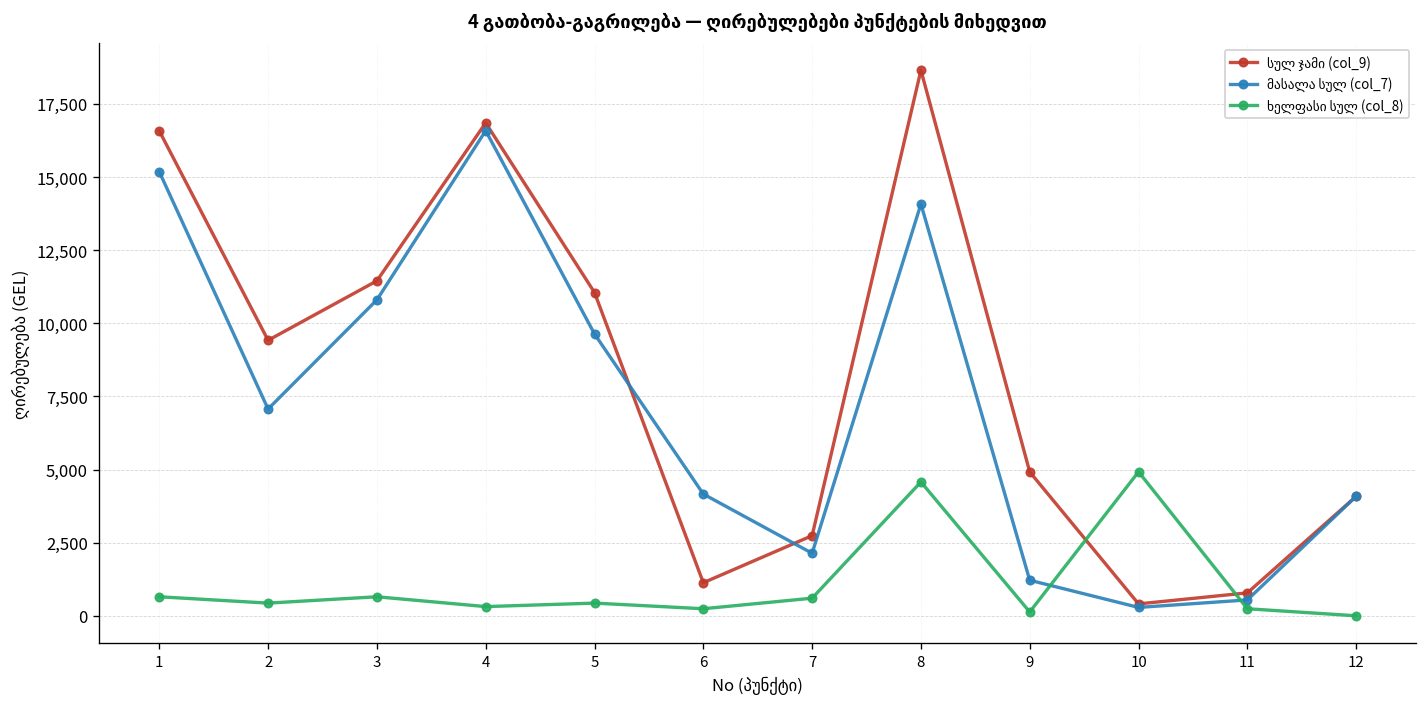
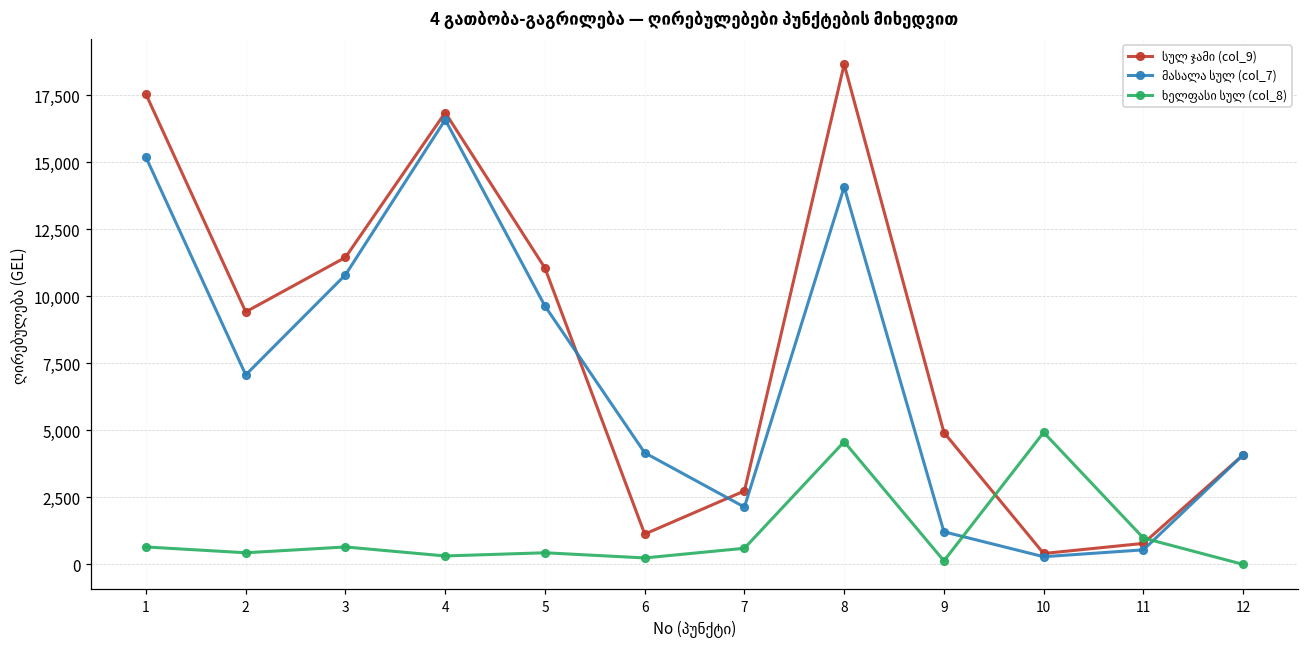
სულ ჯამი (col_9), 1: 16,600 -> 17,500
ხელფასი სულ (col_8), 11: 200 -> 1,000
